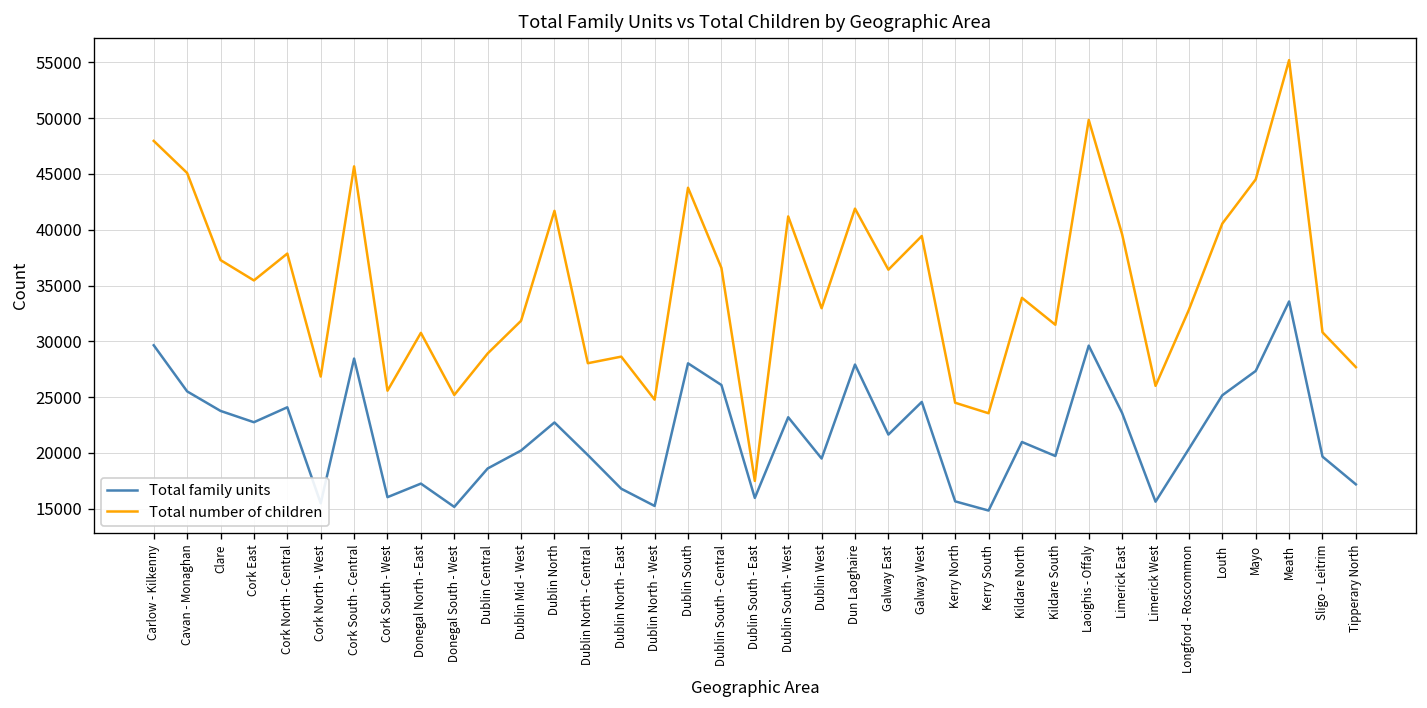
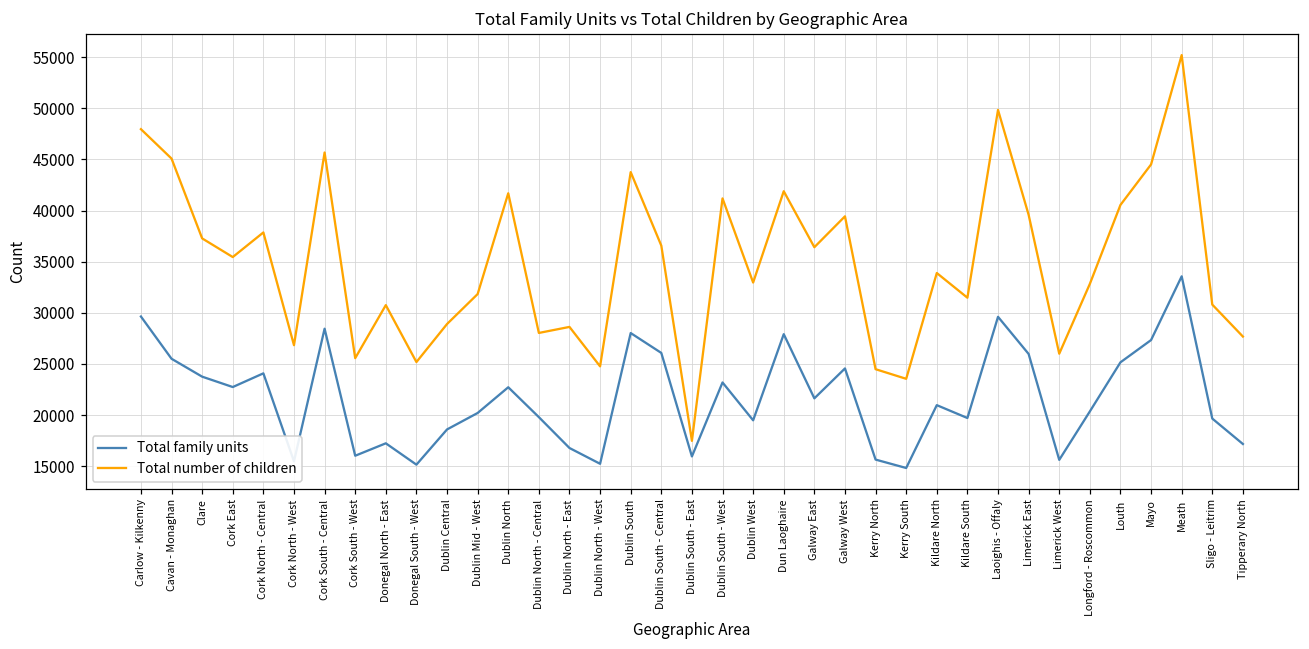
Total family units, Limerick East: 24000 -> 26000
